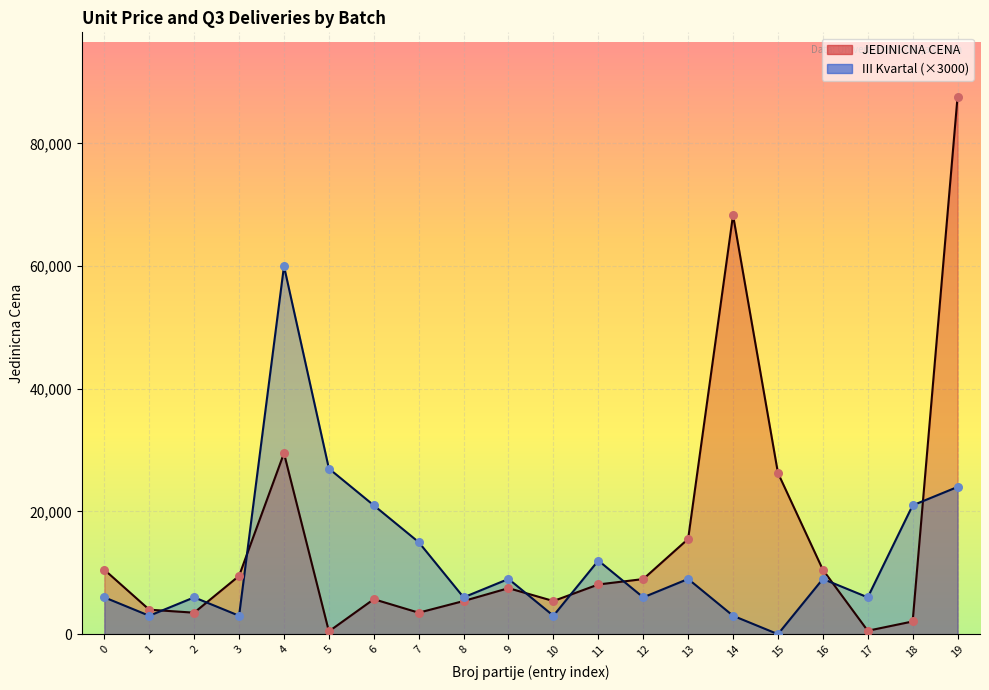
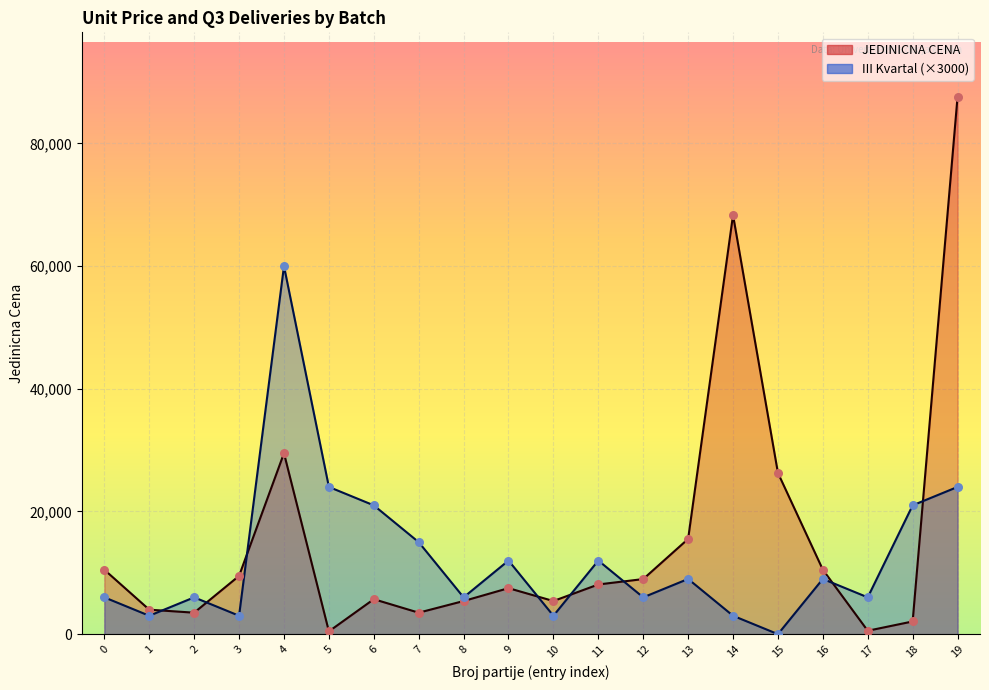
III Kvartal (×3000), 5: 27,000 -> 24,000
III Kvartal (×3000), 9: 9,000 -> 12,000
